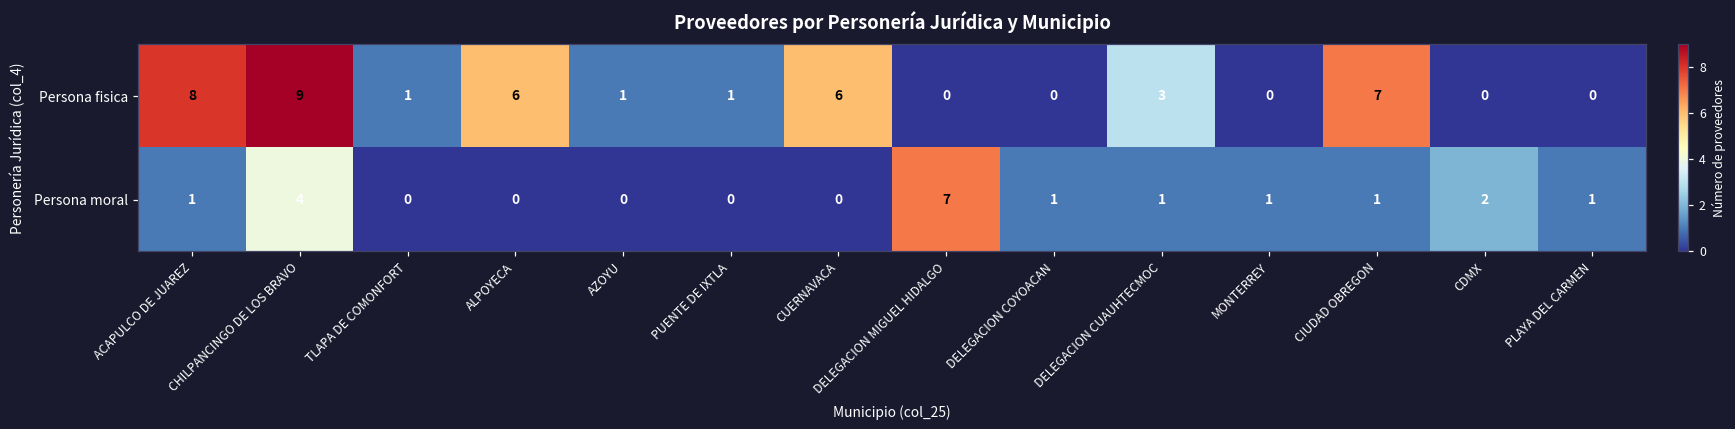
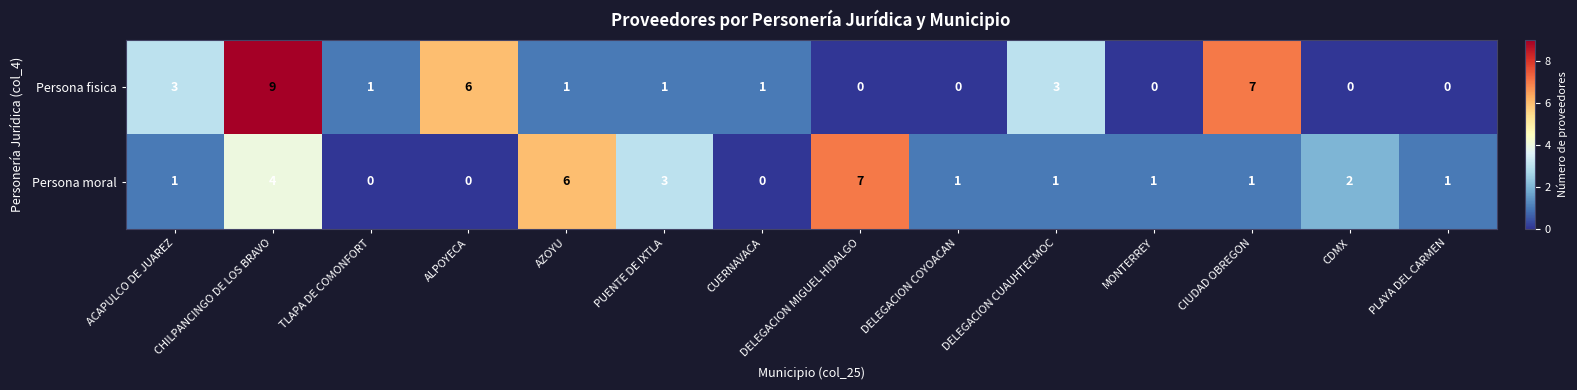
Persona fisica, ACAPULCO DE JUAREZ: 8 -> 3
Persona fisica, CUERNAVACA: 6 -> 1
Persona moral, AZOYU: 0 -> 6
Persona moral, PUENTE DE IXTLA: 0 -> 3
